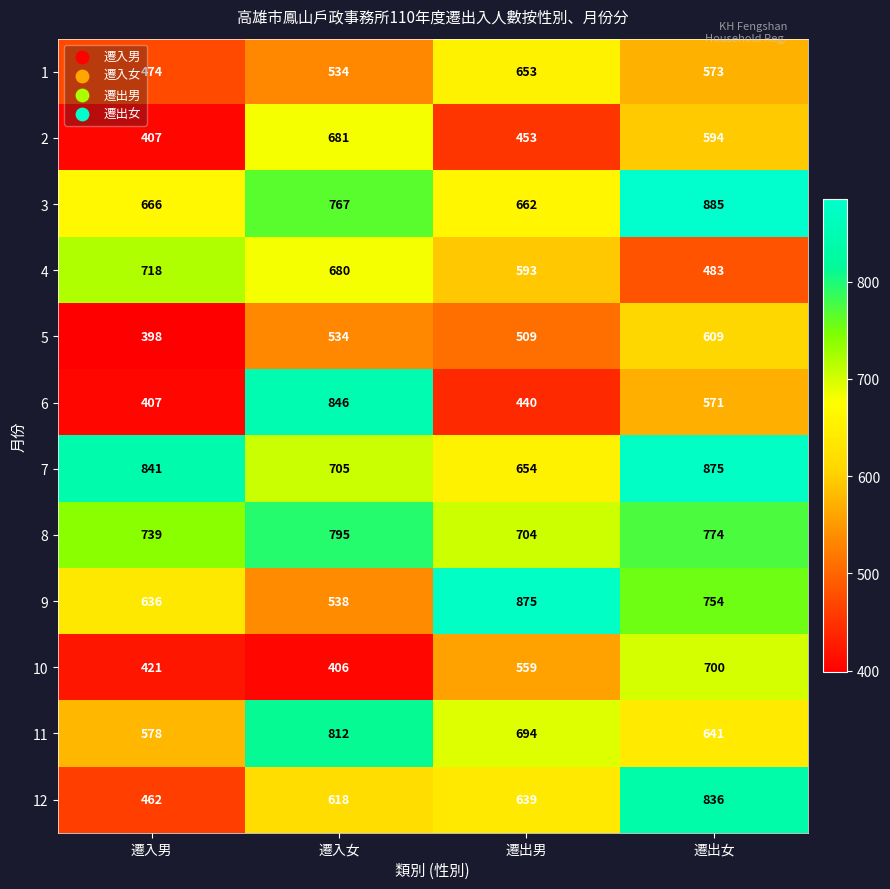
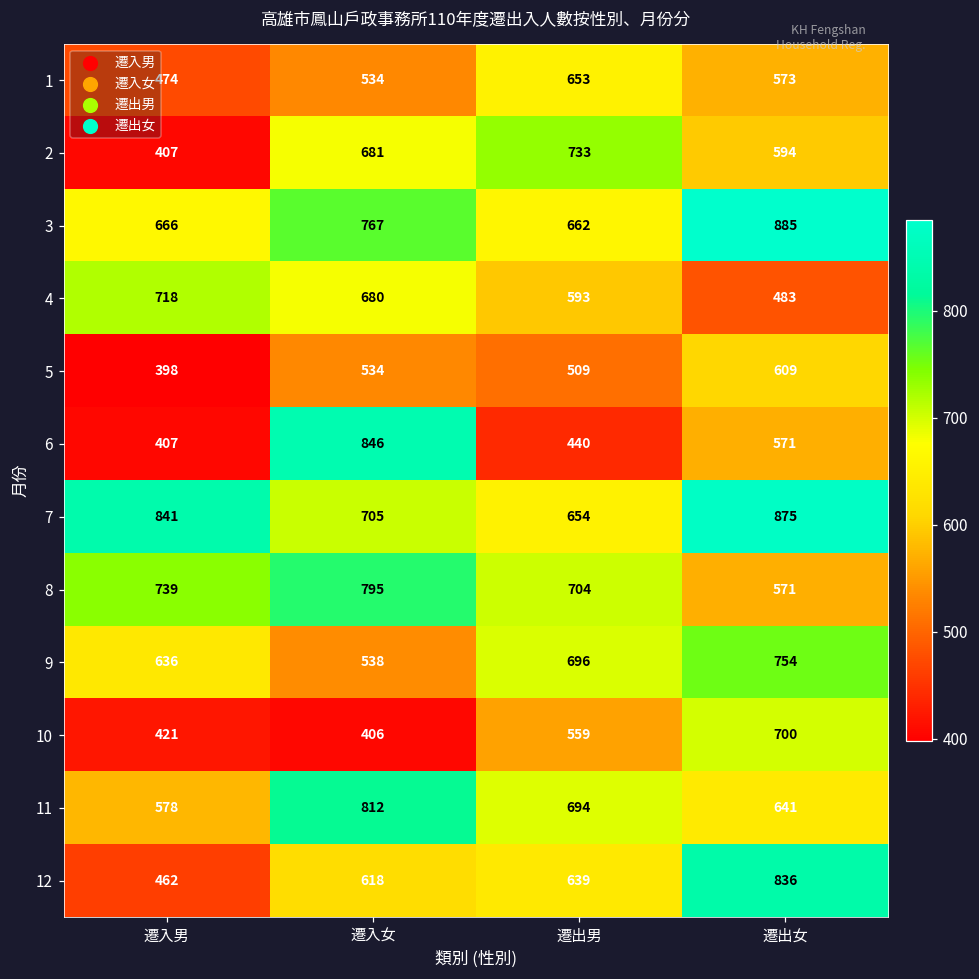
2, 遷出男: 453 -> 733
8, 遷出女: 774 -> 571
9, 遷出男: 875 -> 696
